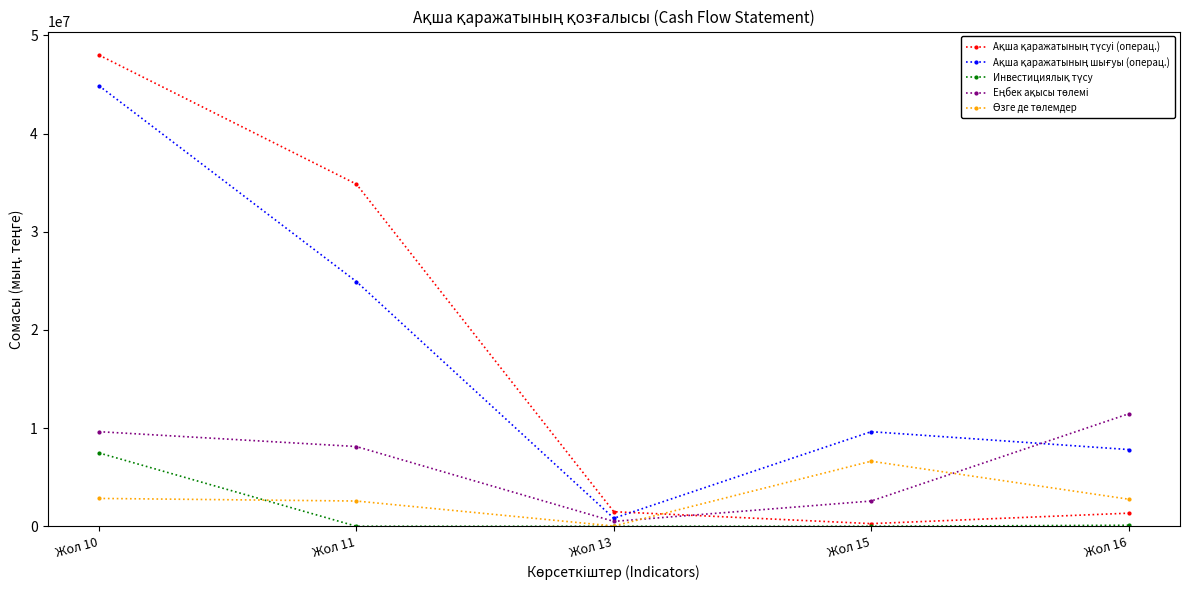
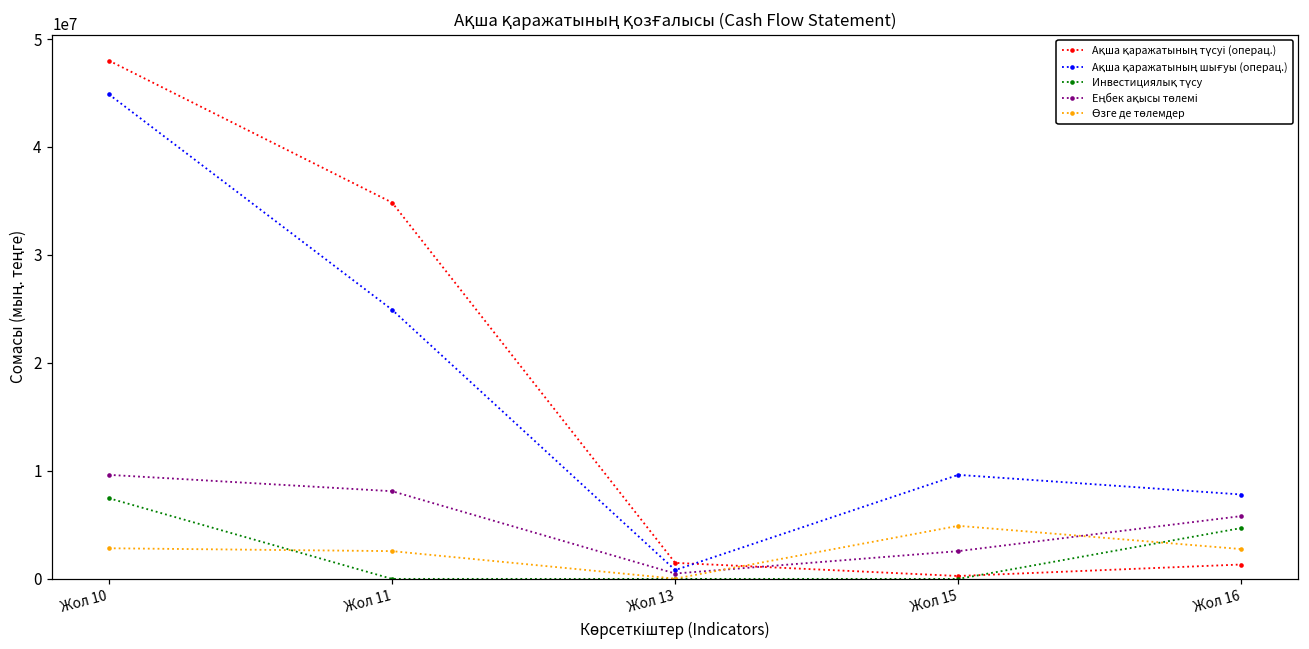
Өзге де төлемдер, Жол 15: 7000000 -> 5000000
Инвестициялық түсу, Жол 16: 0 -> 5000000
Еңбек ақысы төлемі, Жол 16: 11000000 -> 6000000
